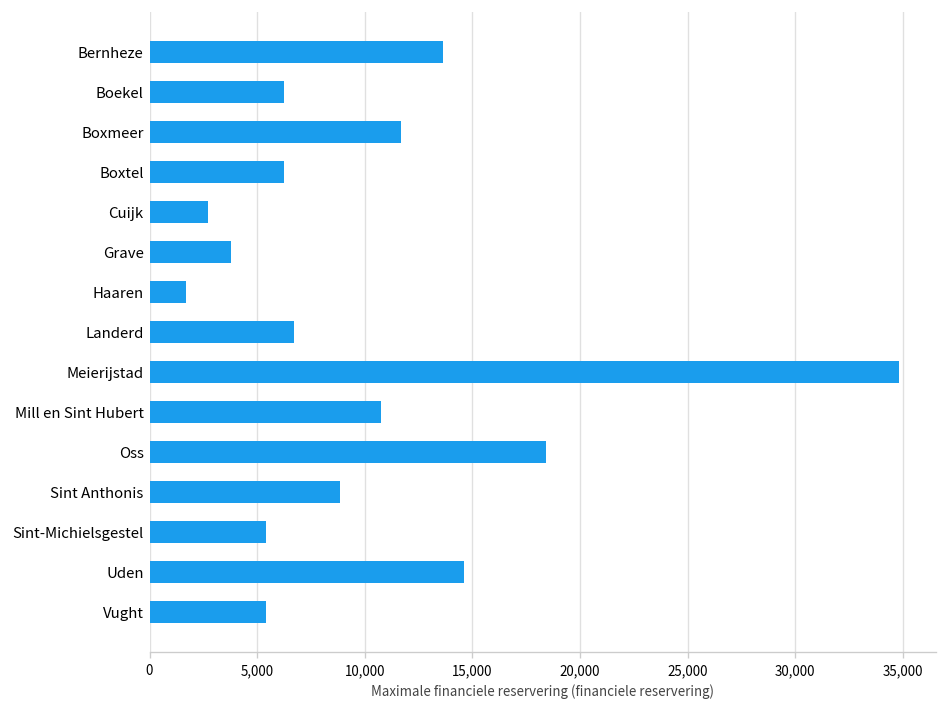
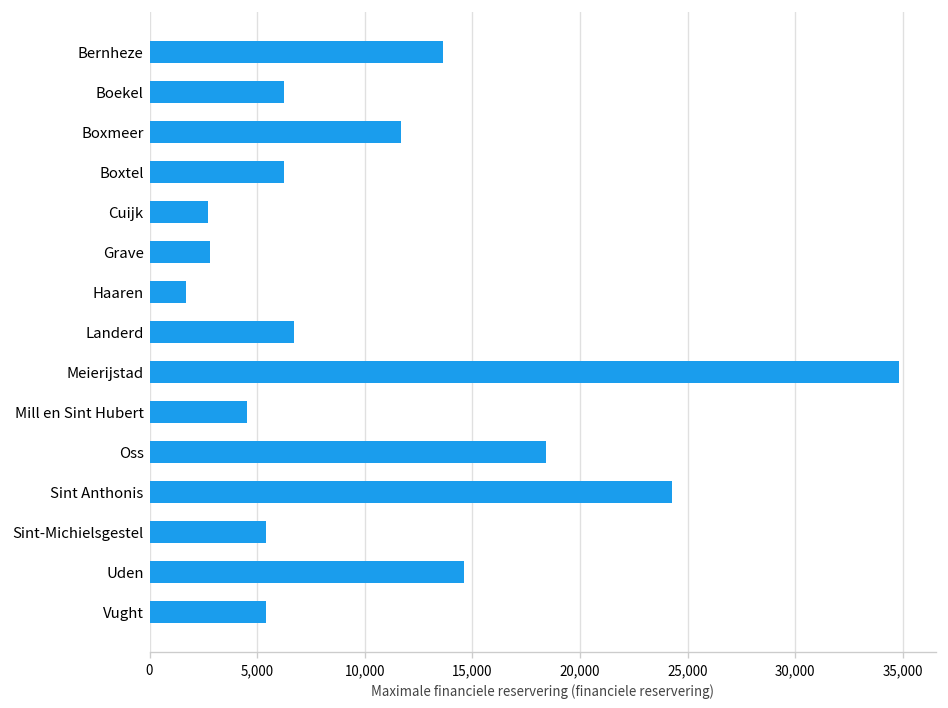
Grave: 3,800 -> 2,800
Mill en Sint Hubert: 10,700 -> 4,500
Sint Anthonis: 8,900 -> 24,300
